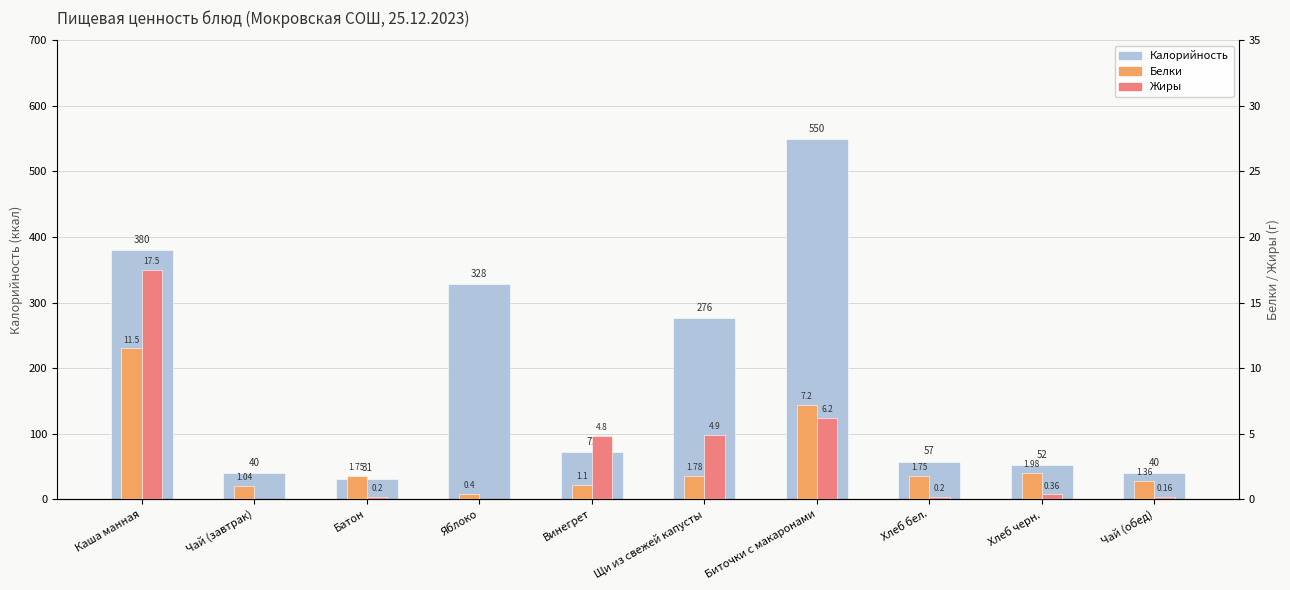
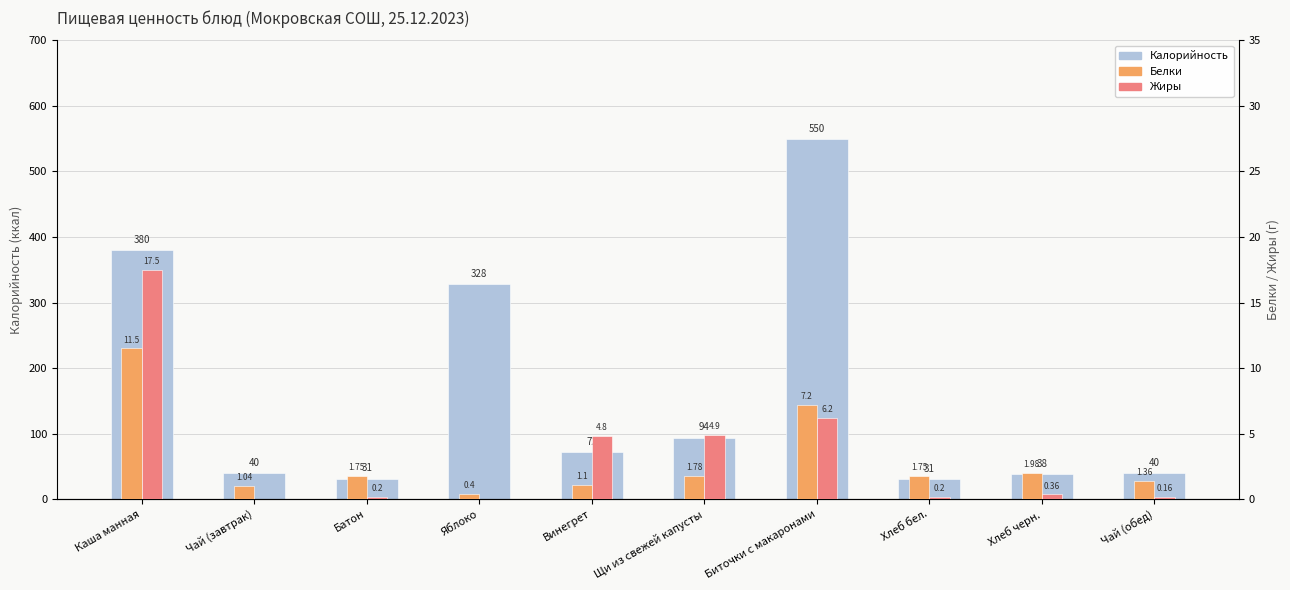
Калорийность, Щи из свежей капусты: 276 -> 94
Калорийность, Хлеб бел.: 57 -> 31
Калорийность, Хлеб черн.: 52 -> 38
